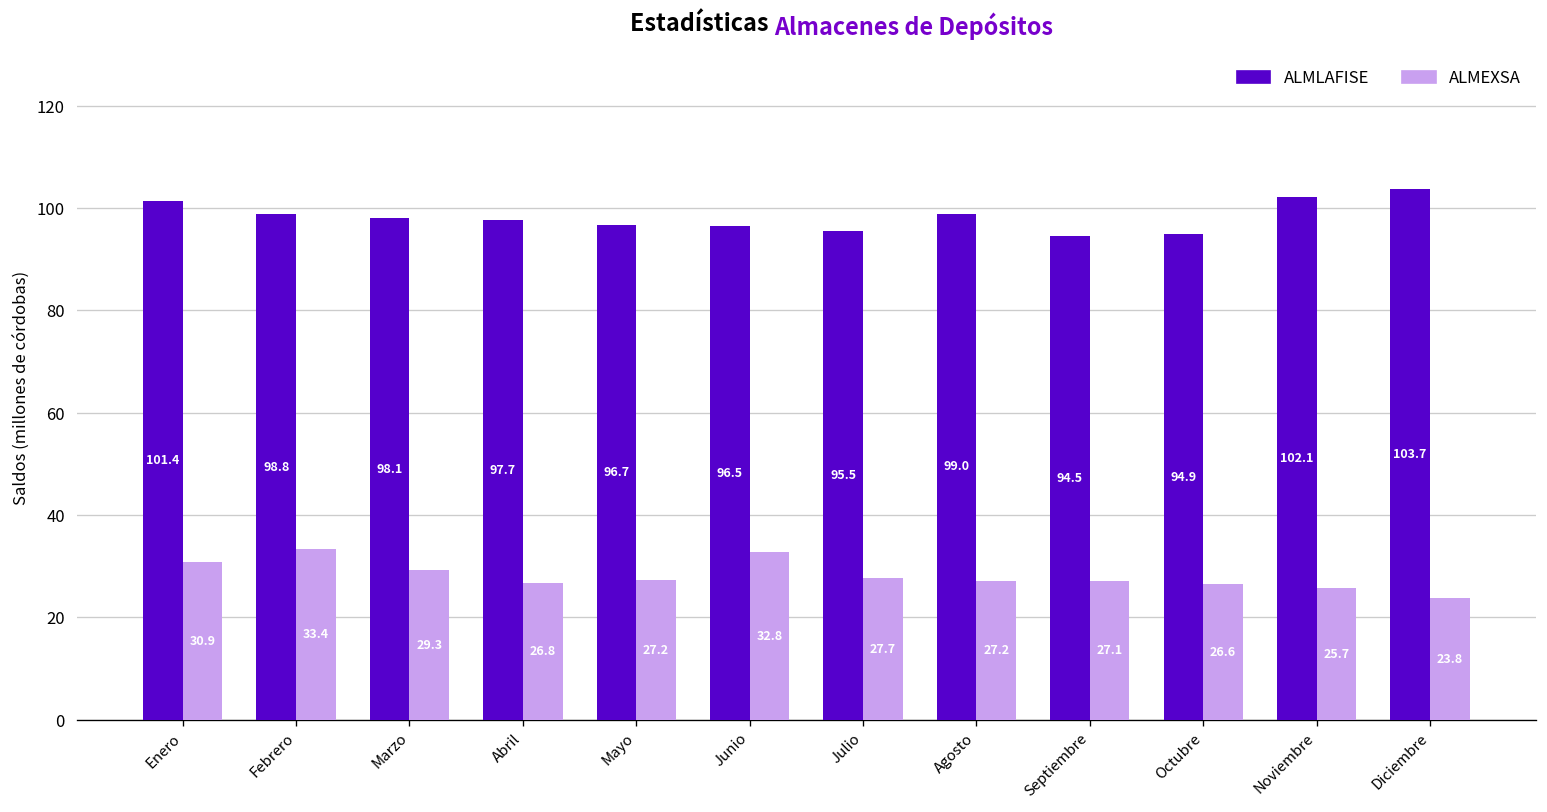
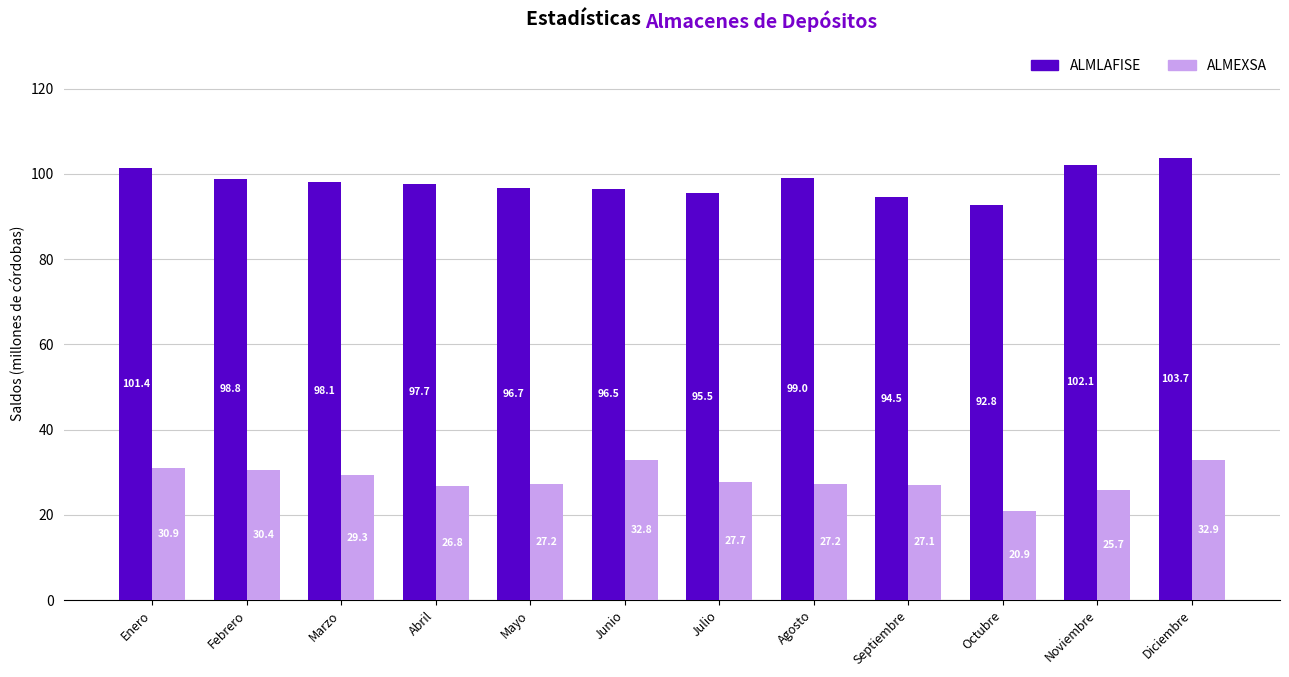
ALMEXSA, Febrero: 33.4 -> 30.4
ALMLAFISE, Octubre: 94.9 -> 92.8
ALMEXSA, Octubre: 26.6 -> 20.9
ALMEXSA, Diciembre: 23.8 -> 32.9
